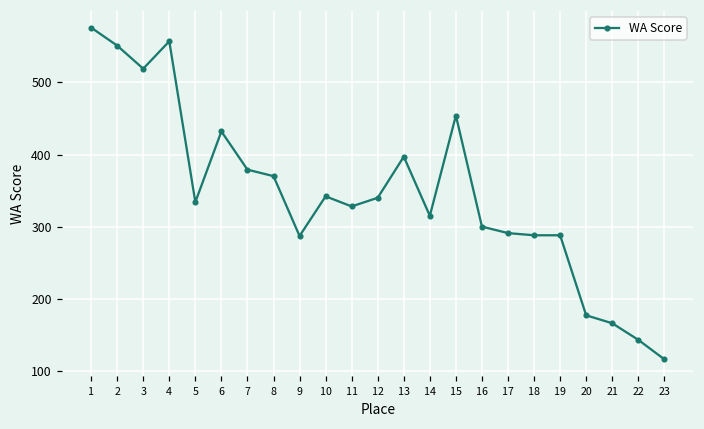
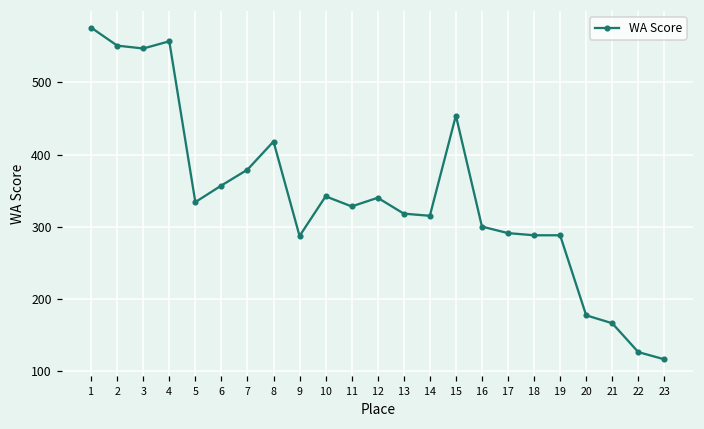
3: 520 -> 550
6: 430 -> 360
8: 370 -> 420
13: 400 -> 320
22: 140 -> 130
